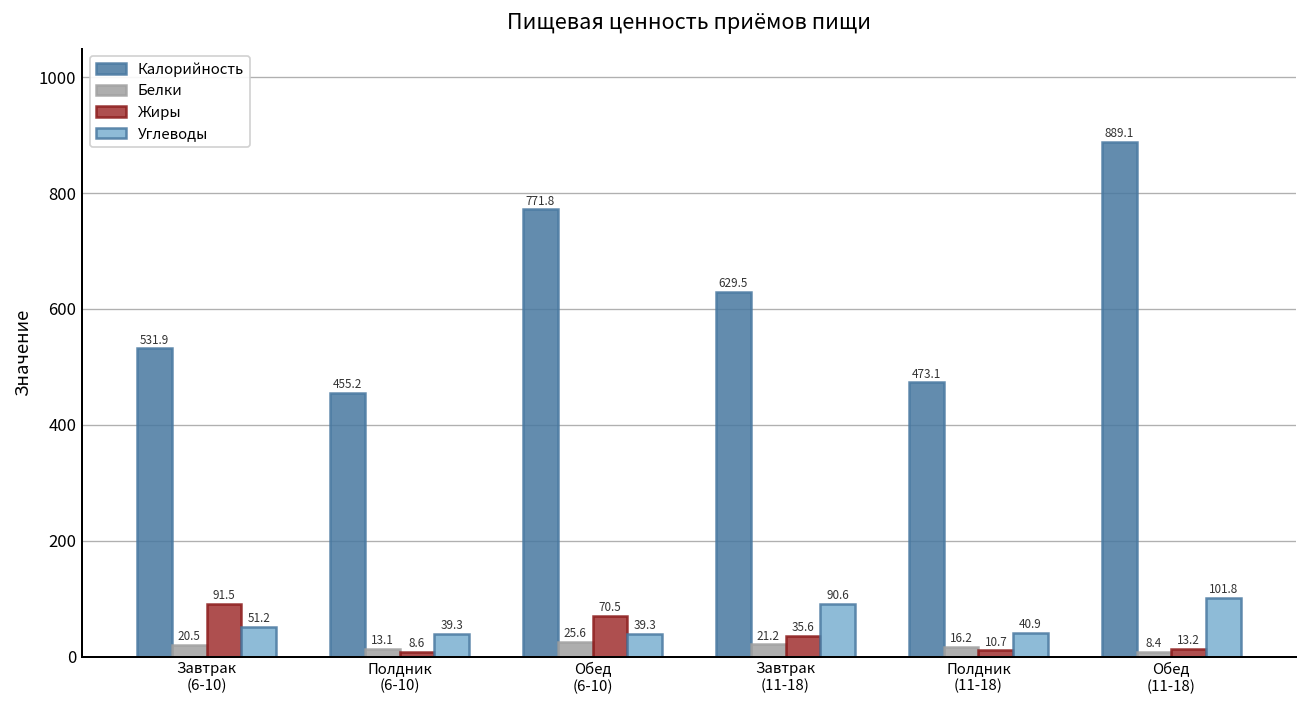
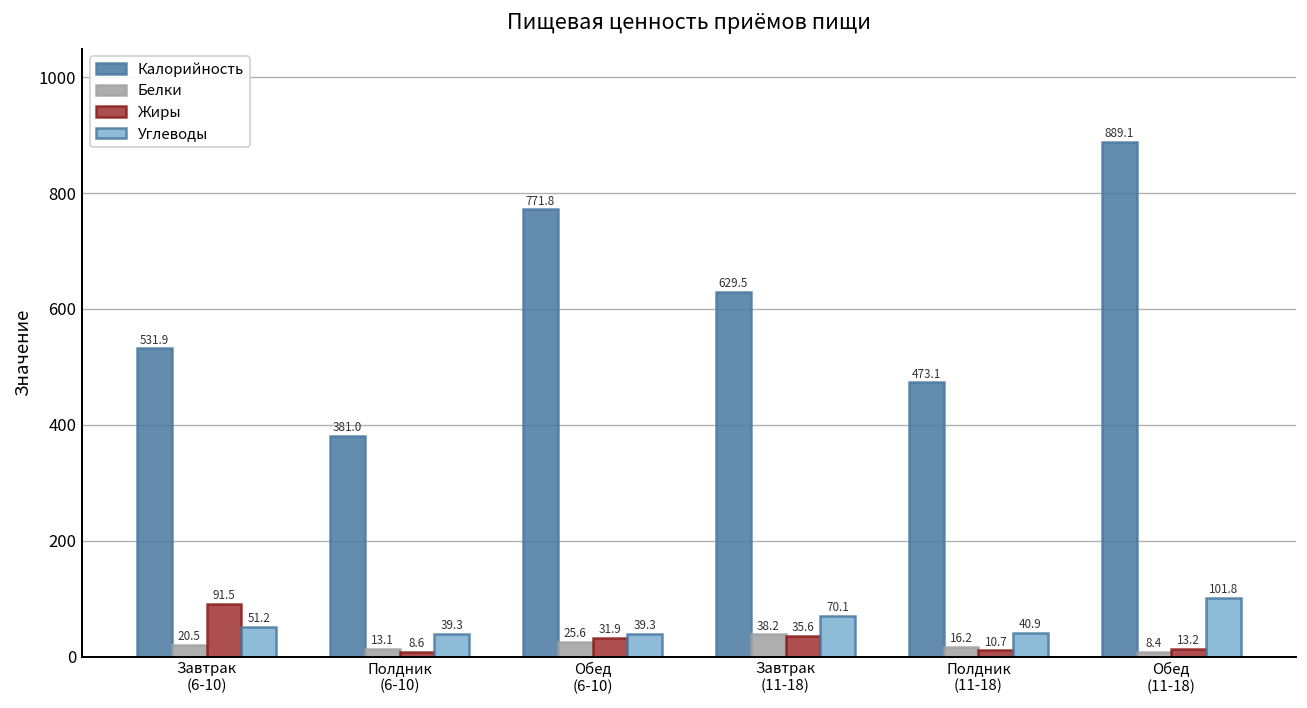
Калорийность, Полдник (6-10): 455.2 -> 381.0
Жиры, Обед (6-10): 70.5 -> 31.9
Белки, Завтрак (11-18): 21.2 -> 38.2
Углеводы, Завтрак (11-18): 90.6 -> 70.1
